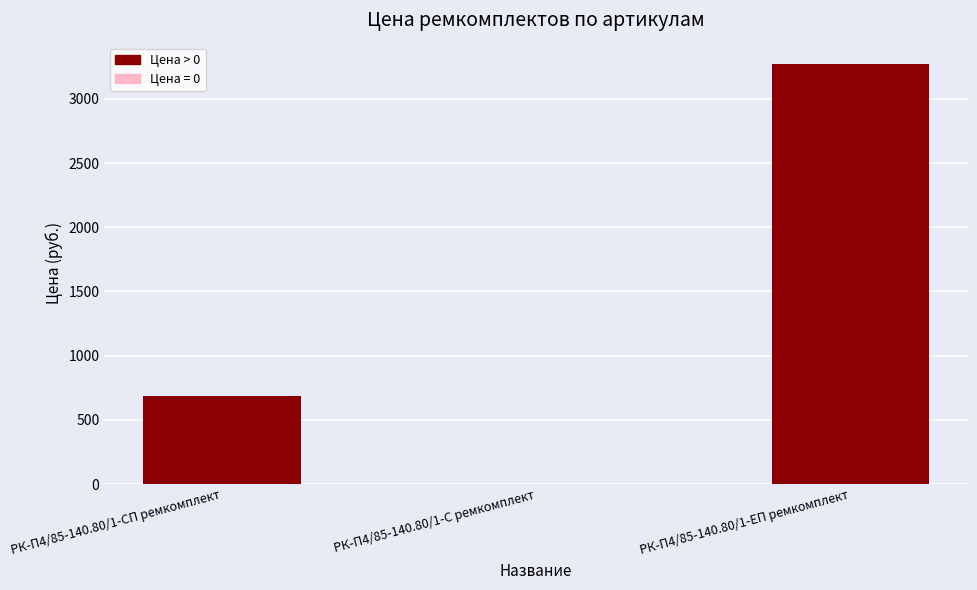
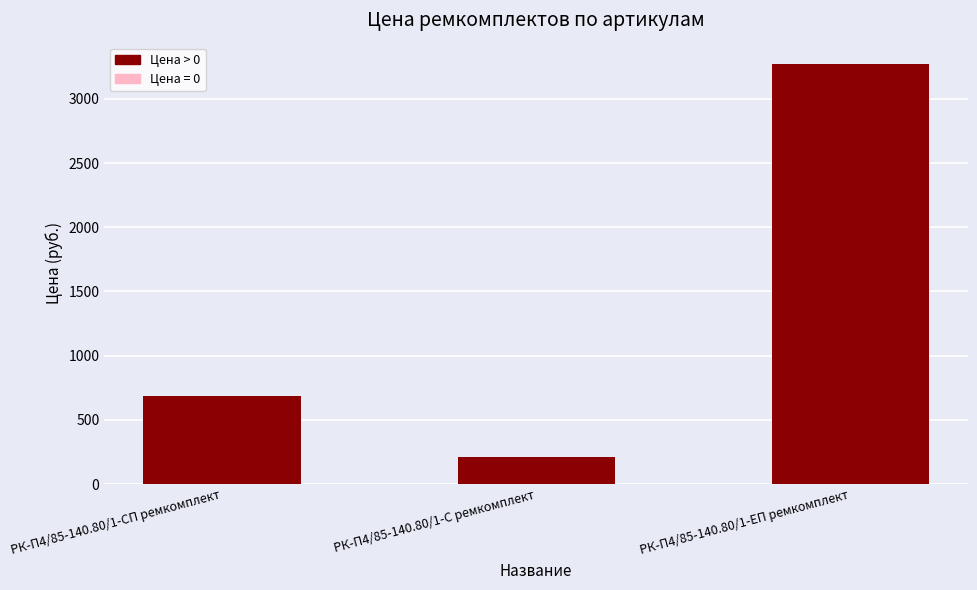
РК-П4/85-140.80/1-С ремкомплект: 0 -> 210
